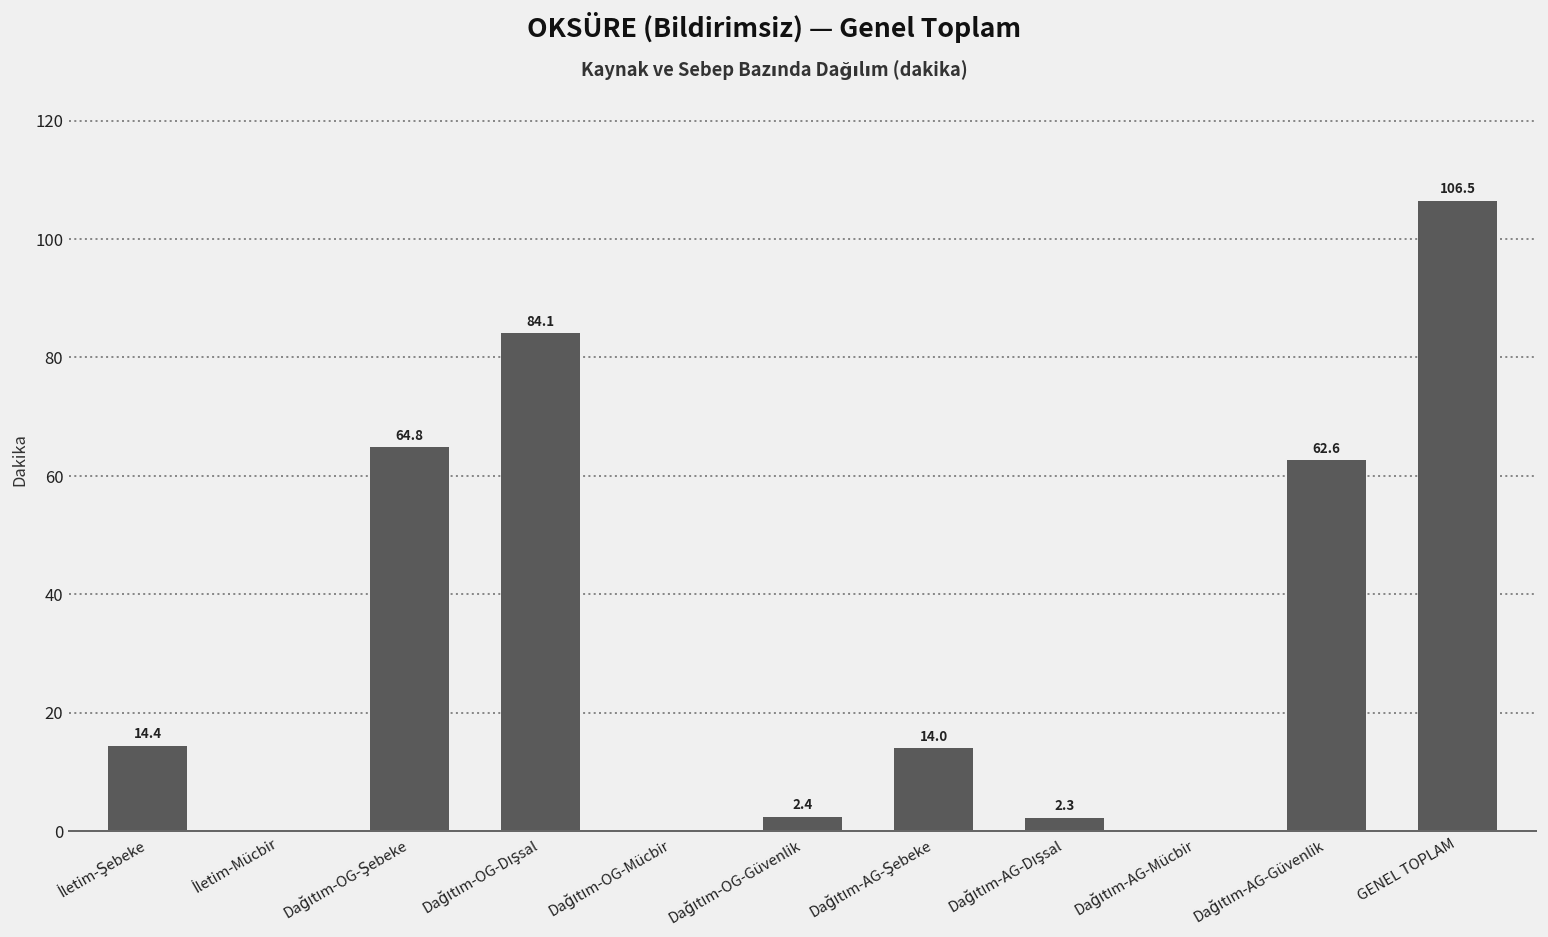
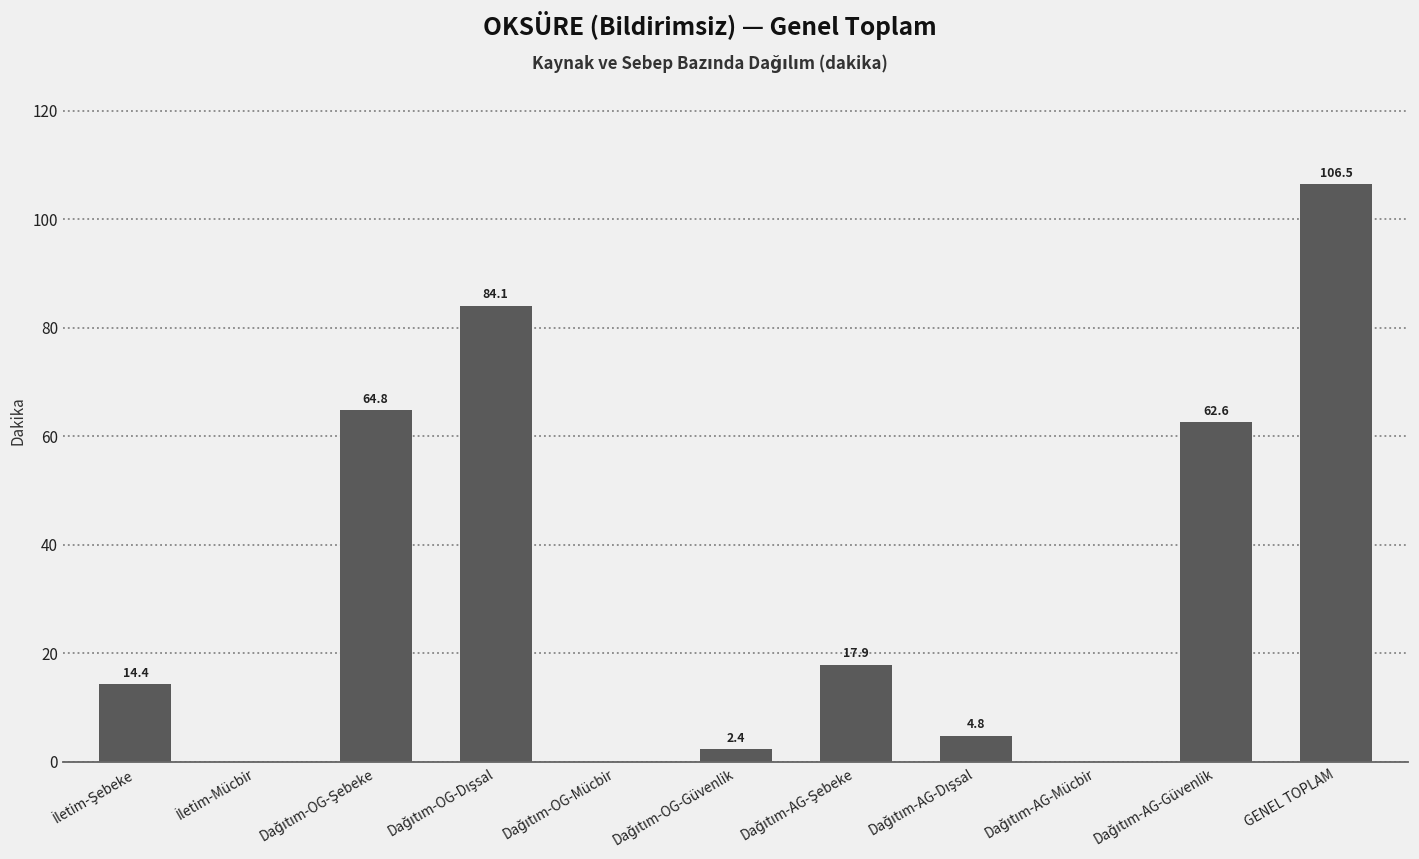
Dağıtım-AG-Şebeke: 14.0 -> 17.9
Dağıtım-AG-Dışsal: 2.3 -> 4.8
